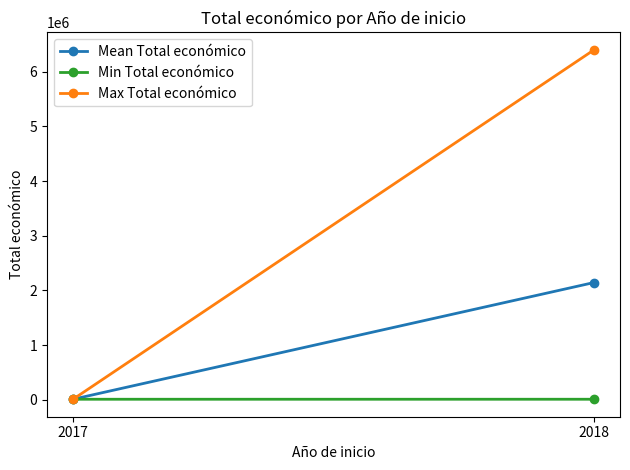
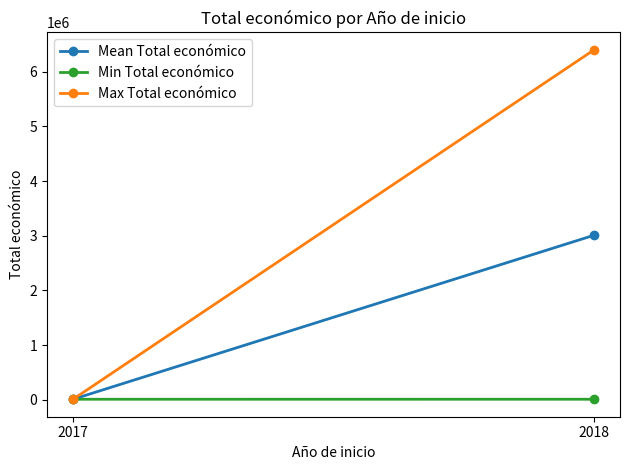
Mean Total económico, 2018: 2100000 -> 3000000
